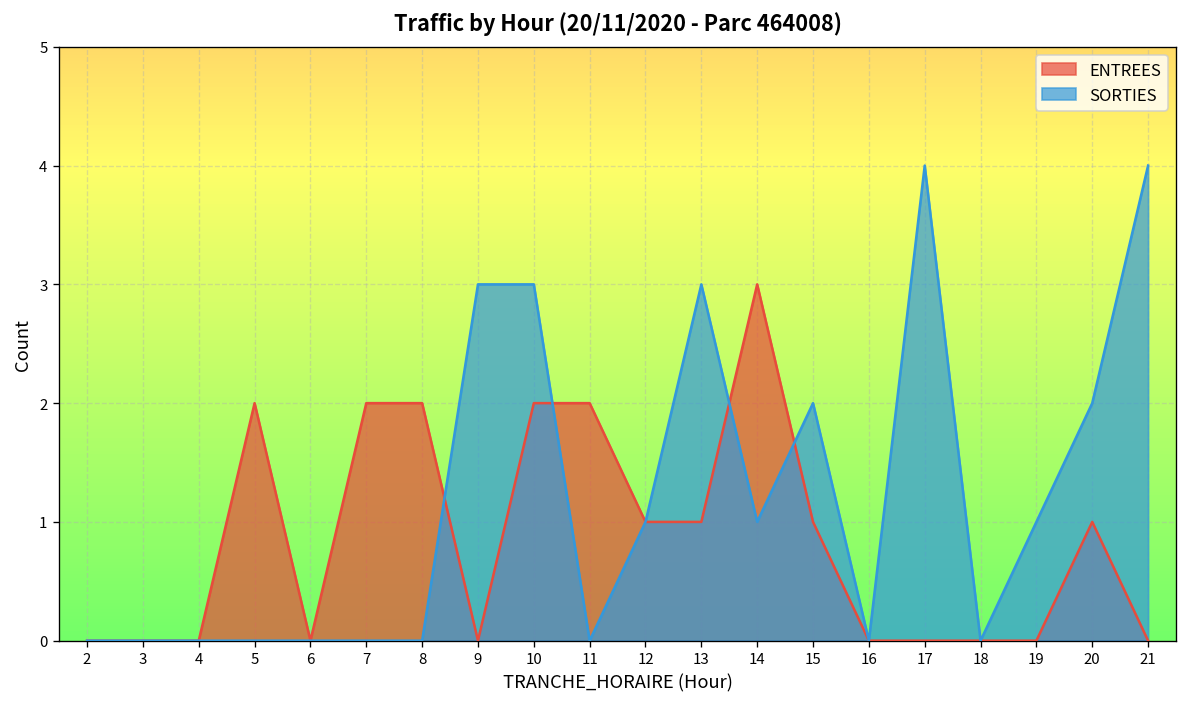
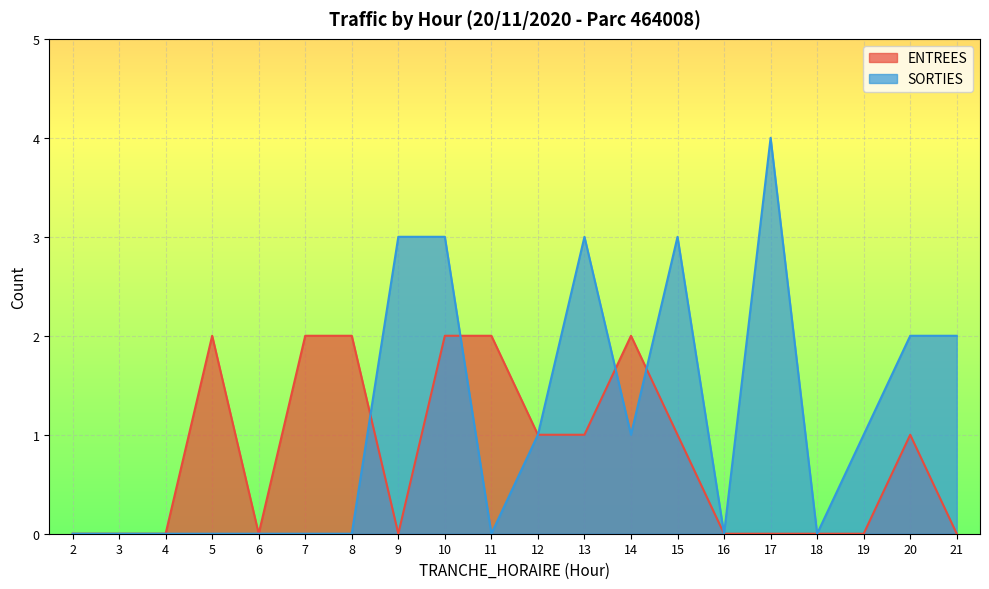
ENTREES, 14: 3 -> 2
SORTIES, 15: 2 -> 3
SORTIES, 21: 4 -> 2
